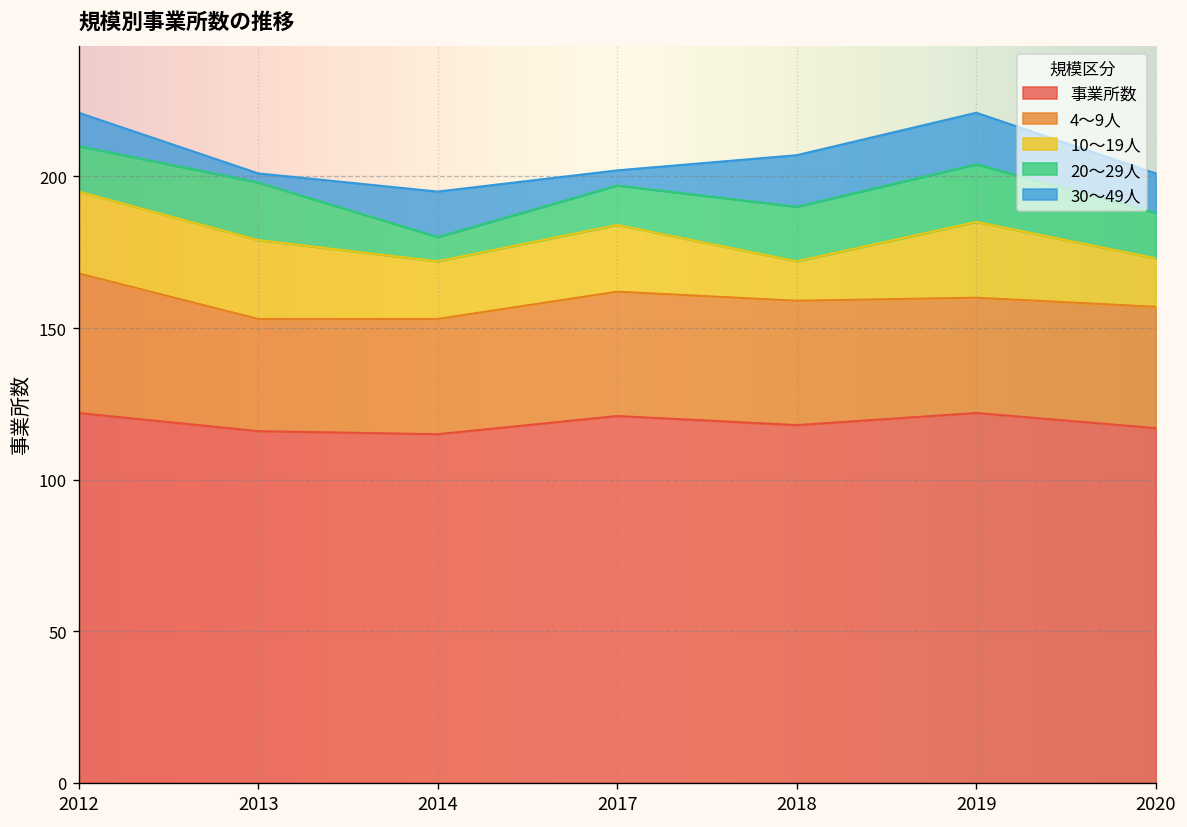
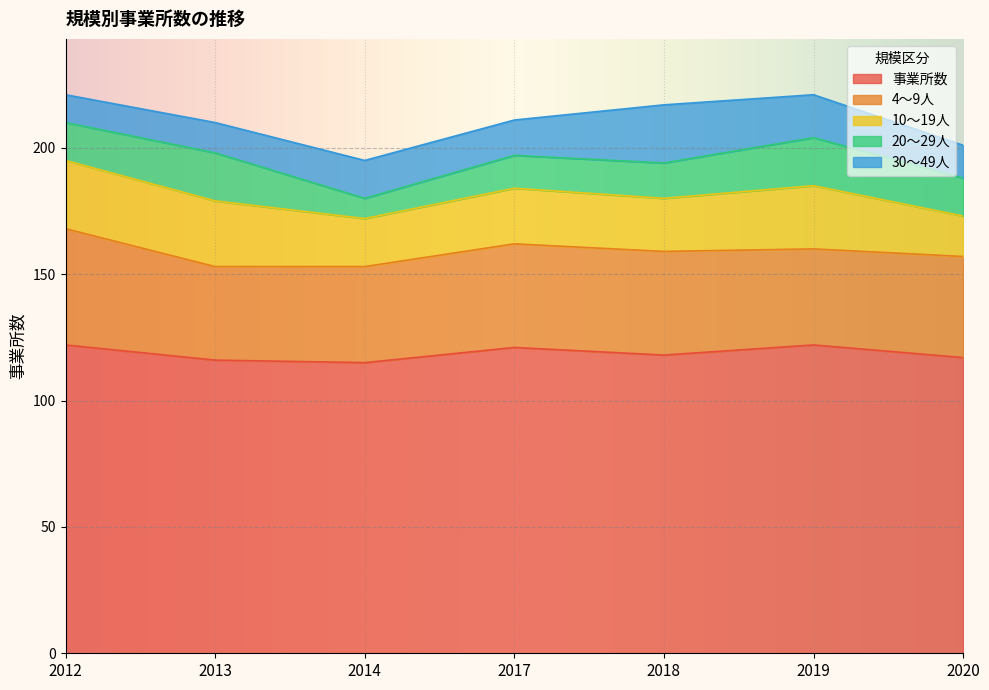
30～49人, 2013: 3 -> 12
30～49人, 2017: 5 -> 14
10～19人, 2018: 13 -> 21
20～29人, 2018: 18 -> 14
30～49人, 2018: 17 -> 23
